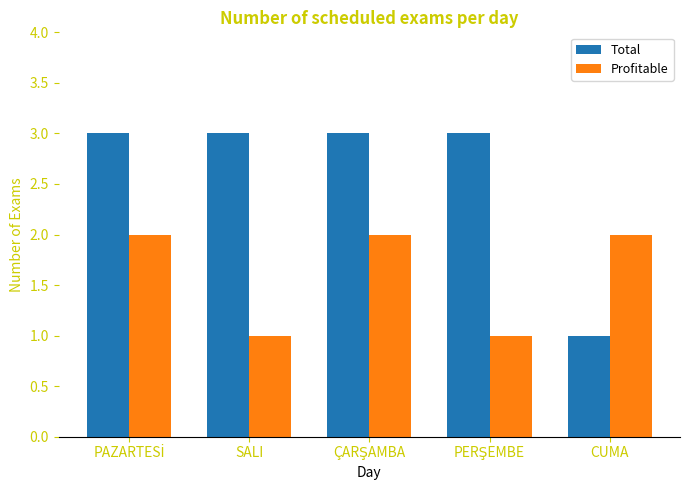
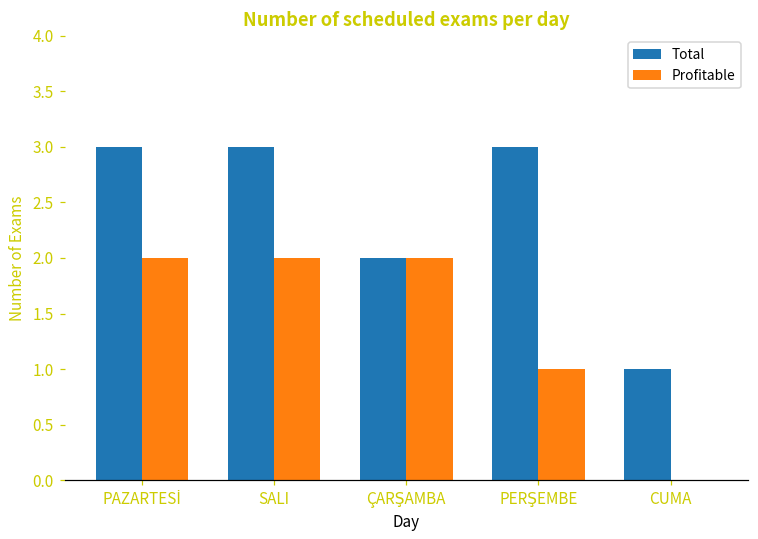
Profitable, SALI: 1 -> 2
Total, ÇARŞAMBA: 3 -> 2
Profitable, CUMA: 2 -> 0
